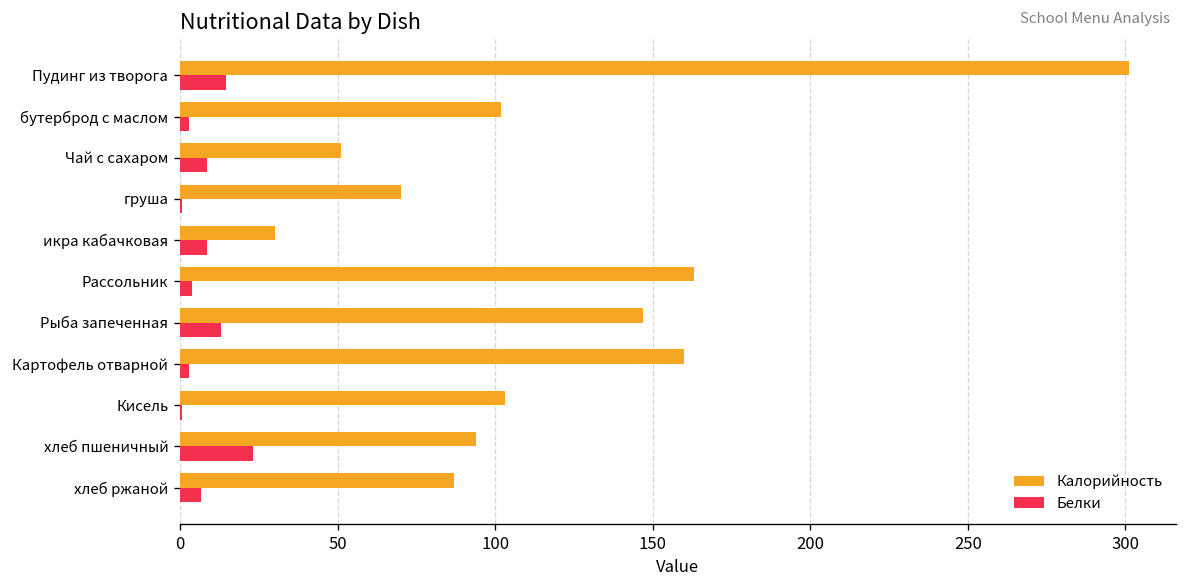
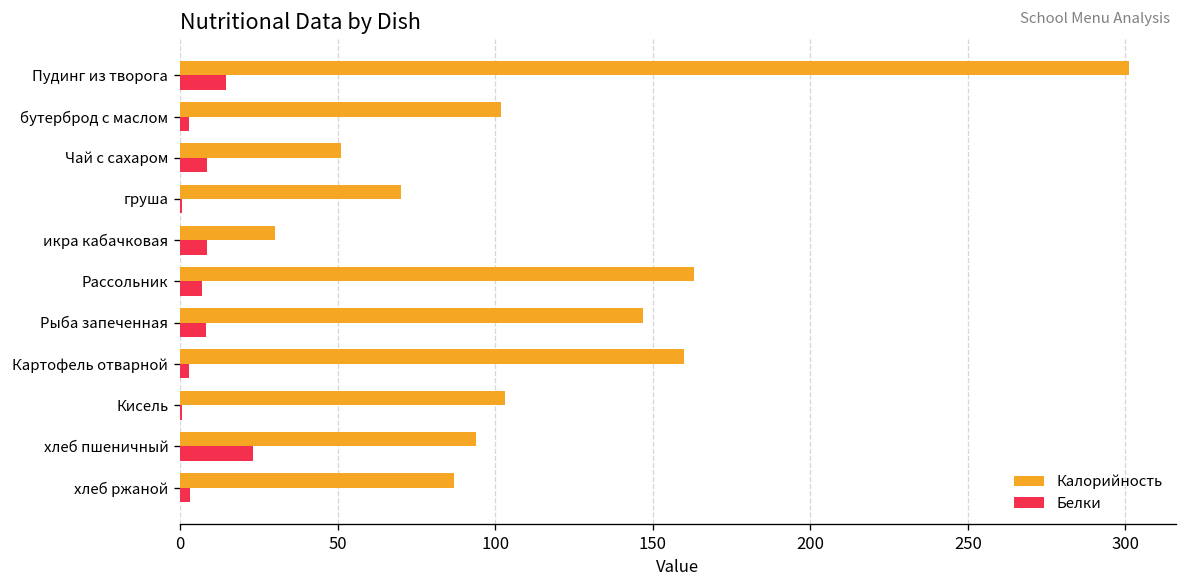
Белки, Рассольник: 4 -> 7
Белки, Рыба запеченная: 13 -> 8
Белки, хлеб ржаной: 7 -> 3
